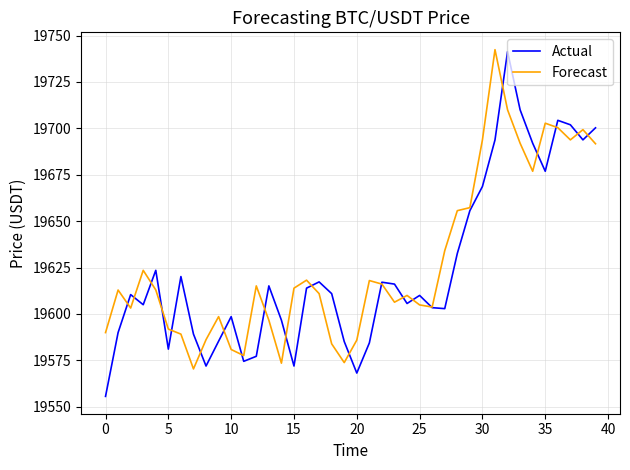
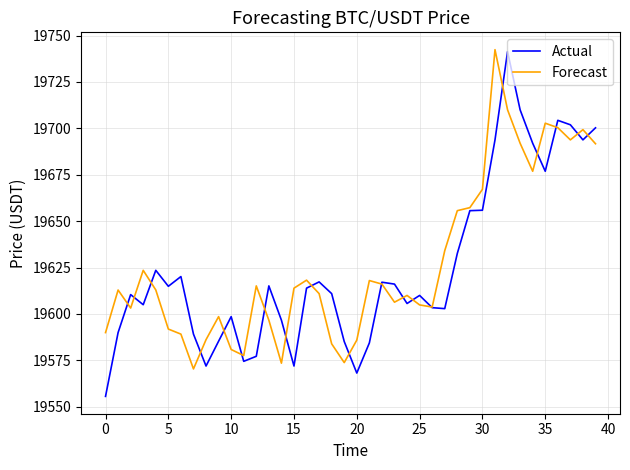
Actual, 5: 19581 -> 19615
Actual, 30: 19669 -> 19656
Forecast, 30: 19694 -> 19667
